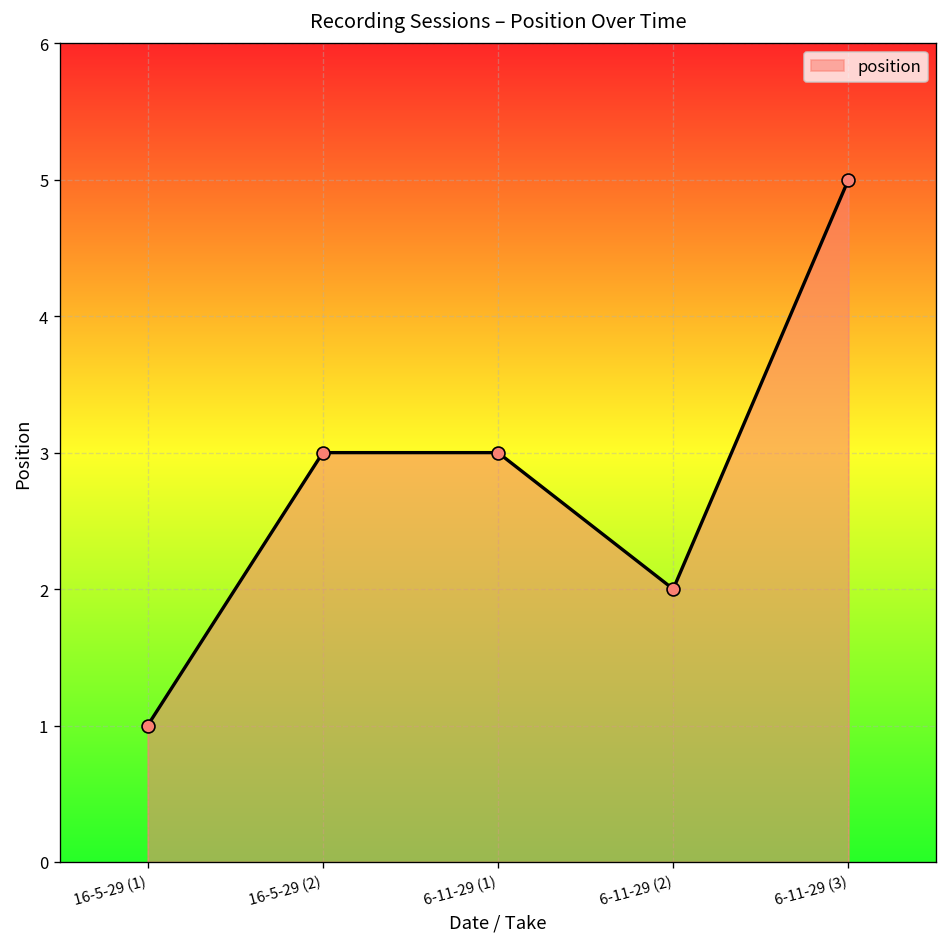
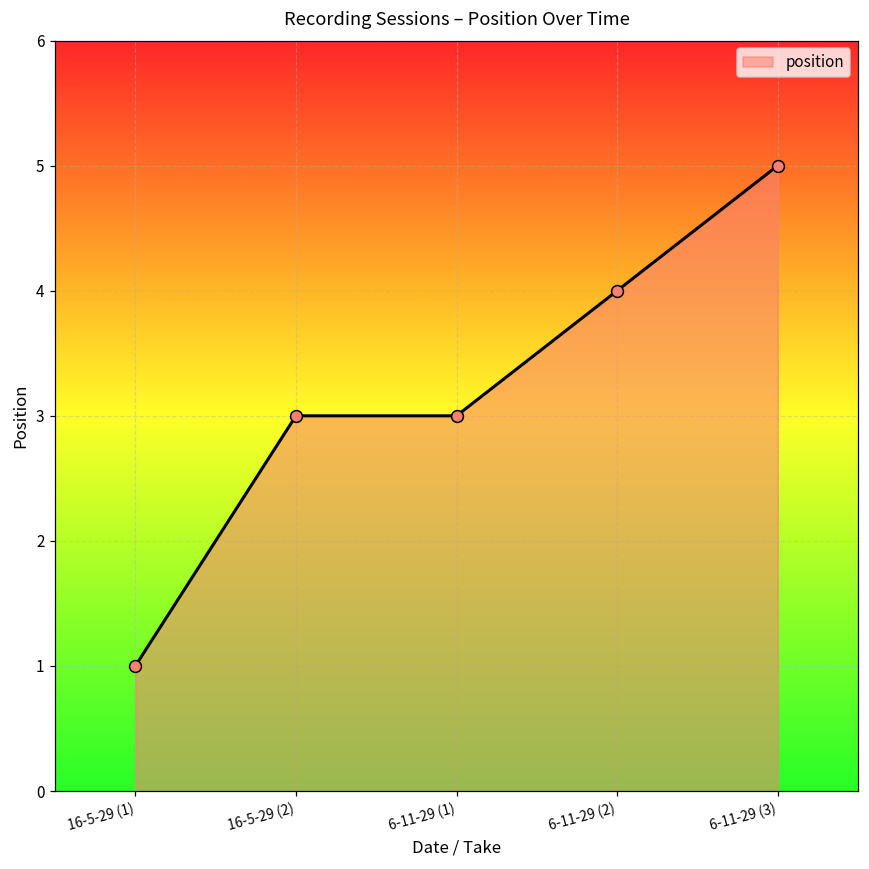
6-11-29 (2): 2 -> 4
